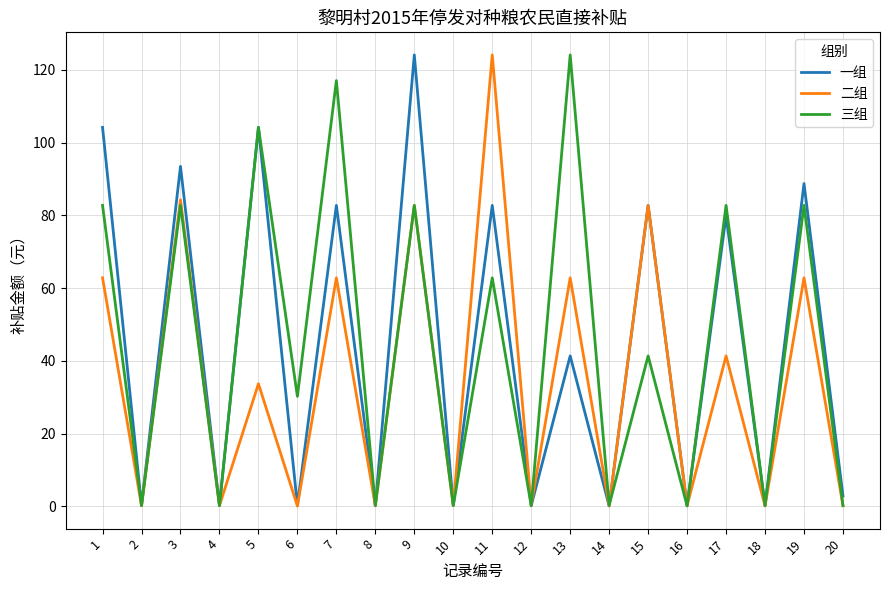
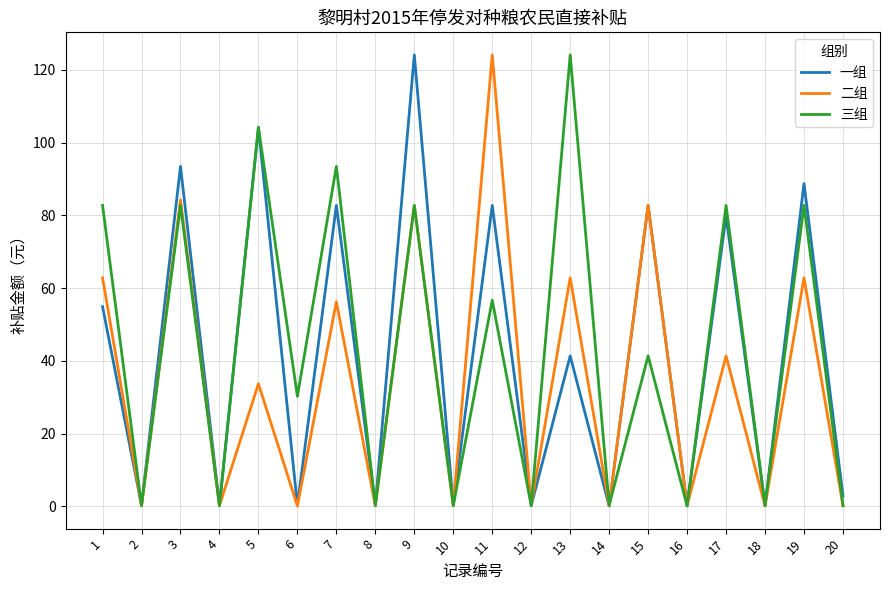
一组, 1: 104 -> 55
二组, 7: 63 -> 56
三组, 7: 117 -> 93
三组, 11: 63 -> 57
